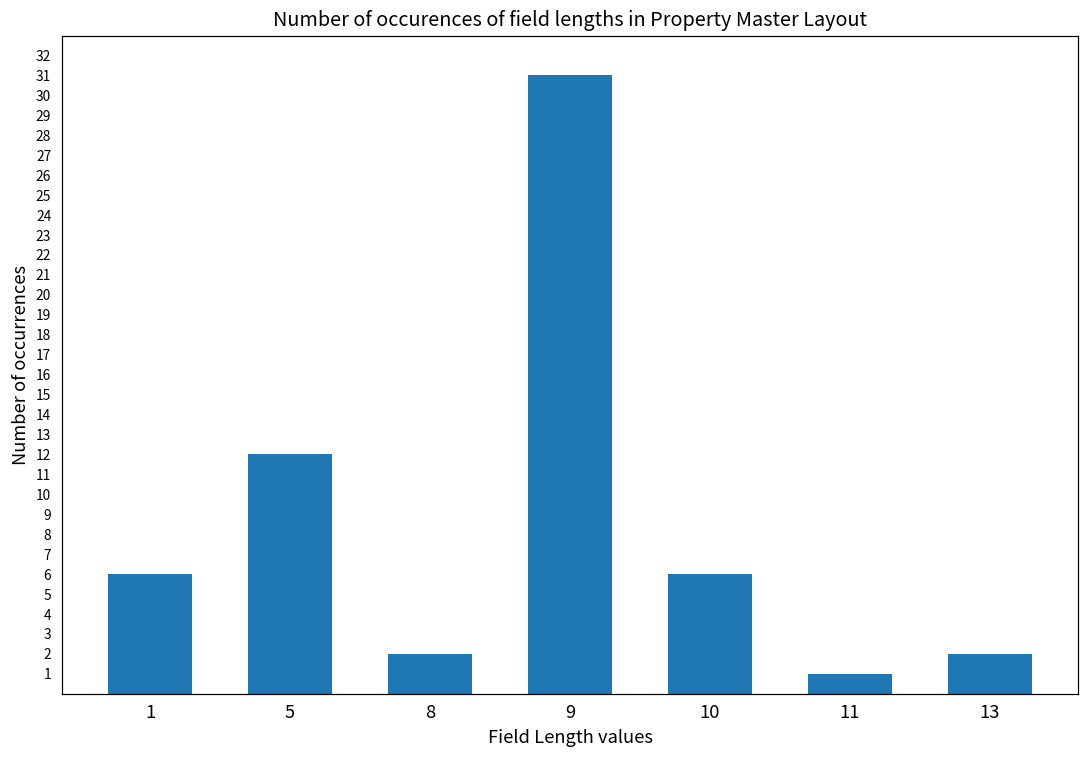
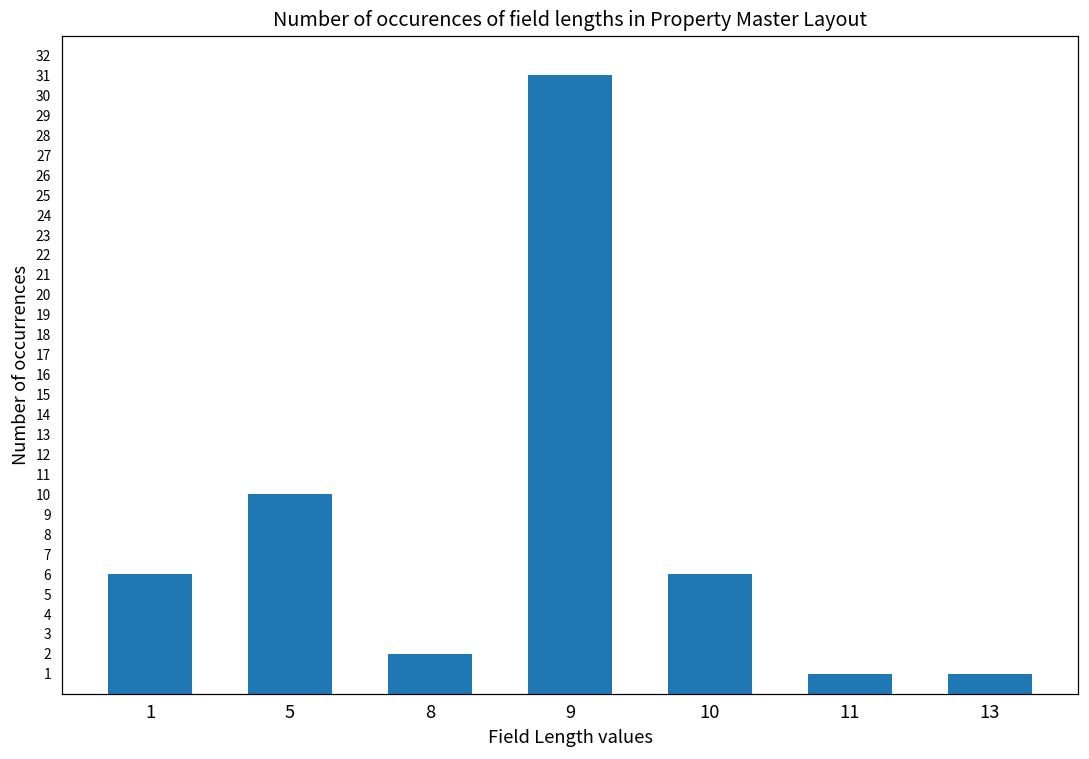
5: 12 -> 10
13: 2 -> 1
